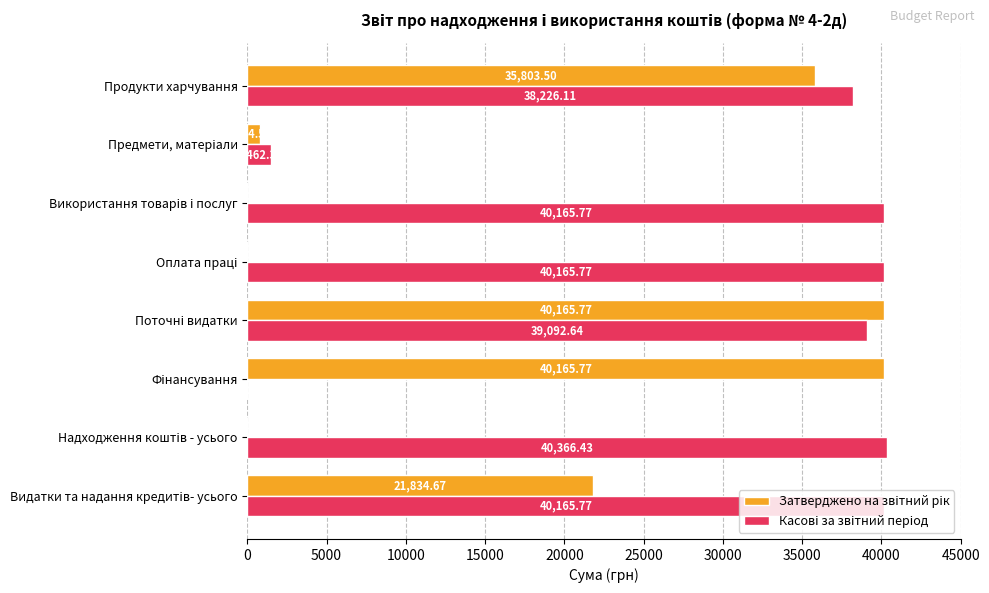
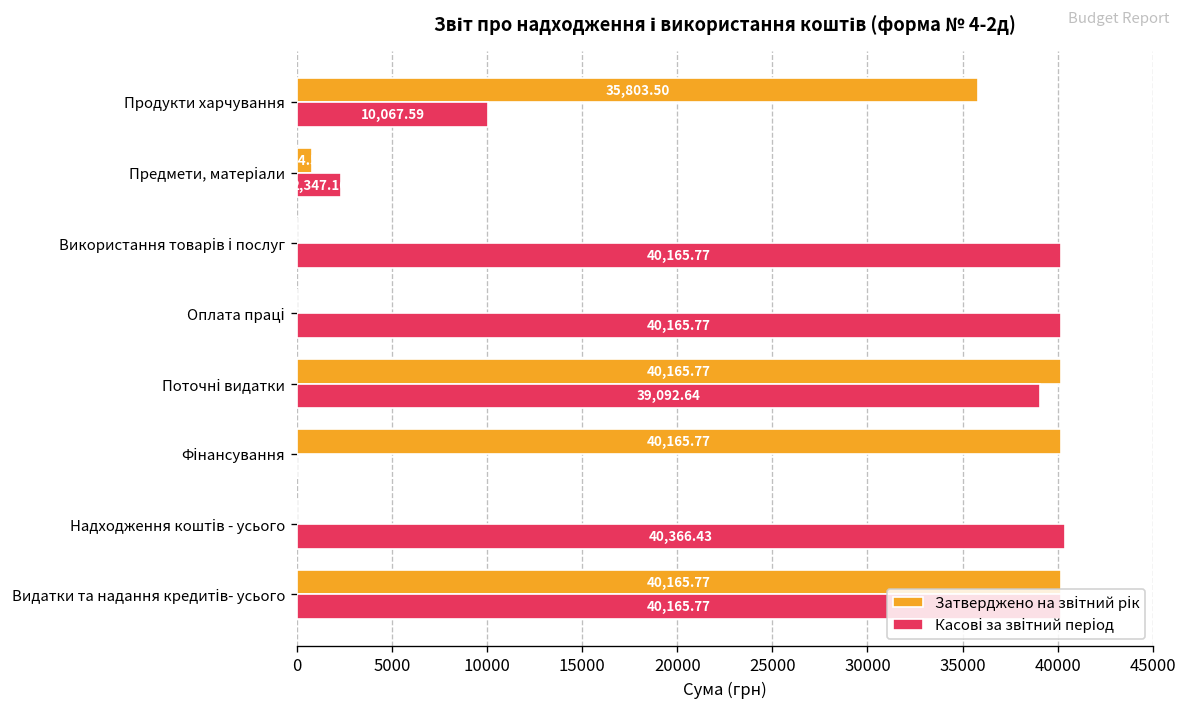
Касові за звітний період, Продукти харчування: 38,226.11 -> 10,067.59
Касові за звітний період, Предмети, матеріали: 1500 -> 2300
Затверджено на звітний рік, Видатки та надання кредитів- усього: 21,834.67 -> 40,165.77
